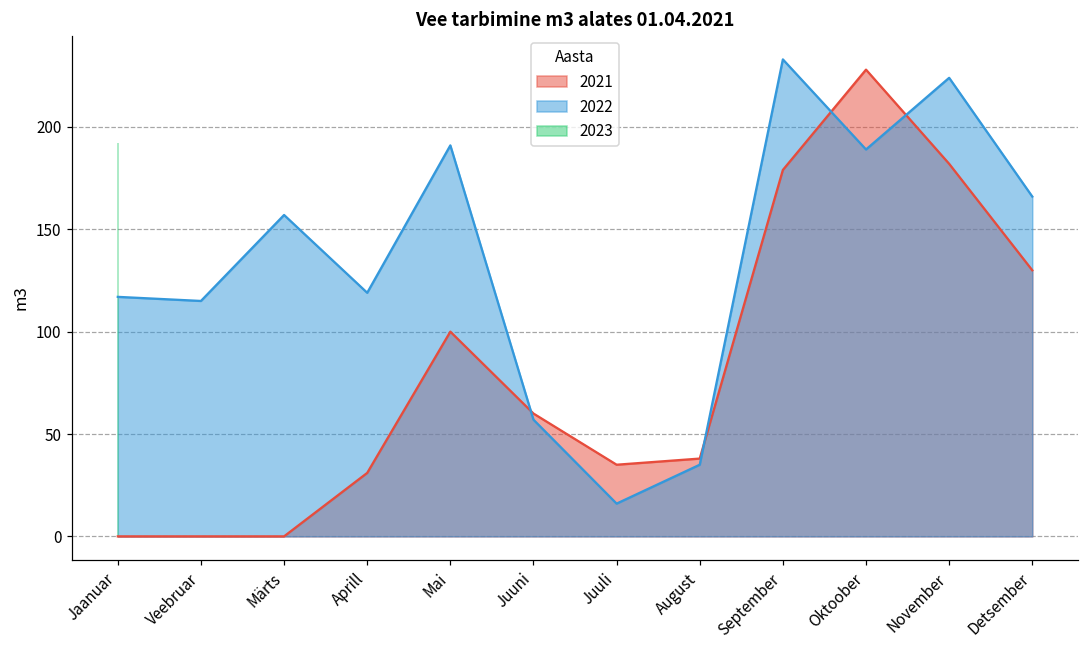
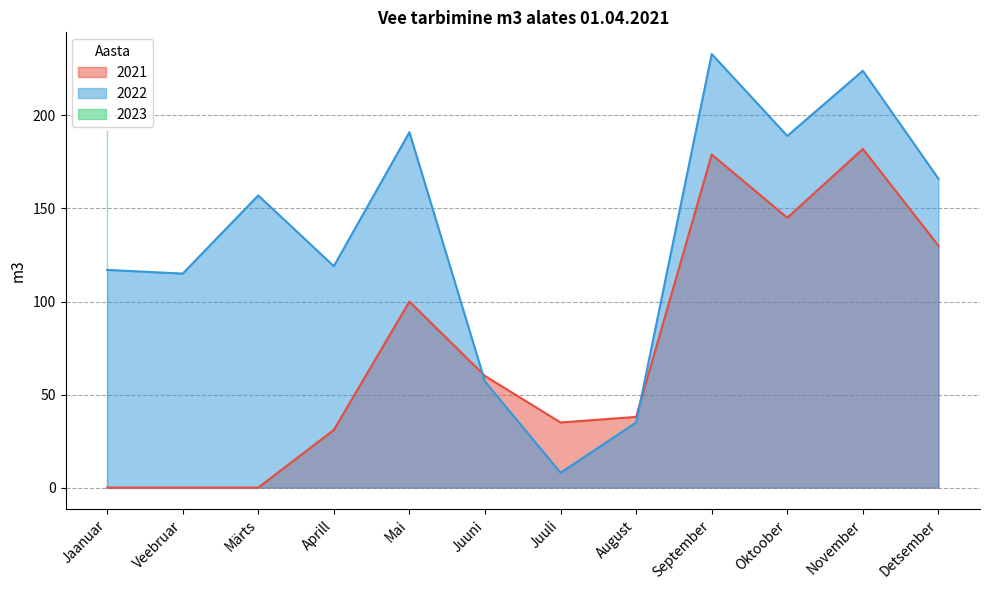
2022, Juuli: 16 -> 8
2021, Oktoober: 228 -> 145
